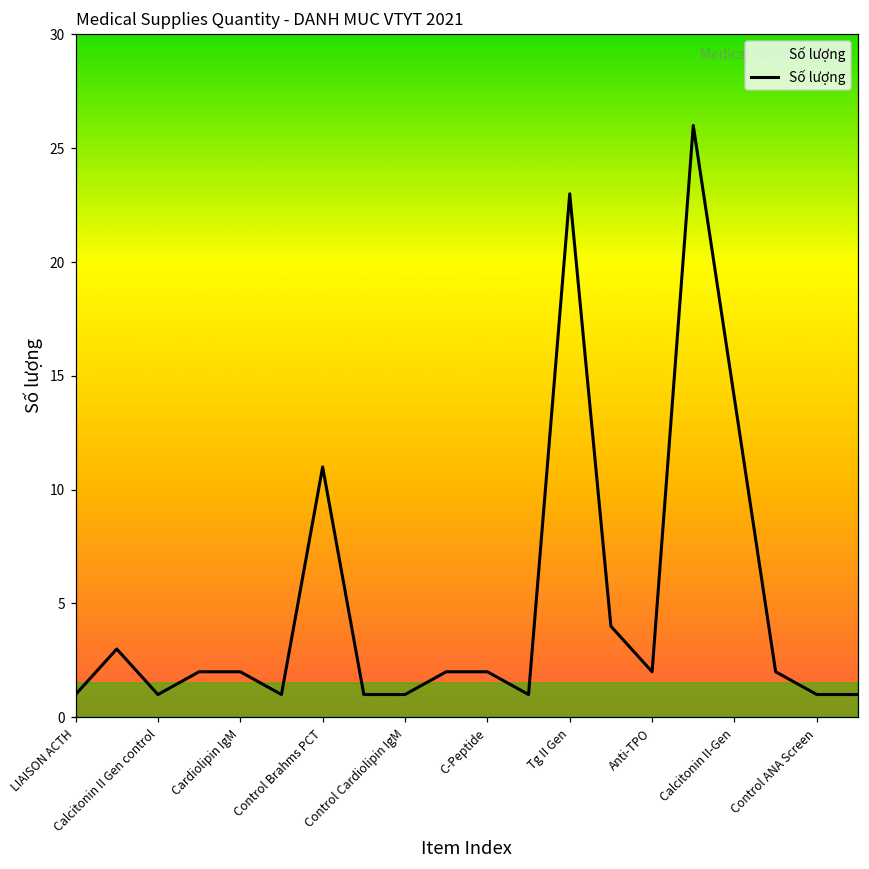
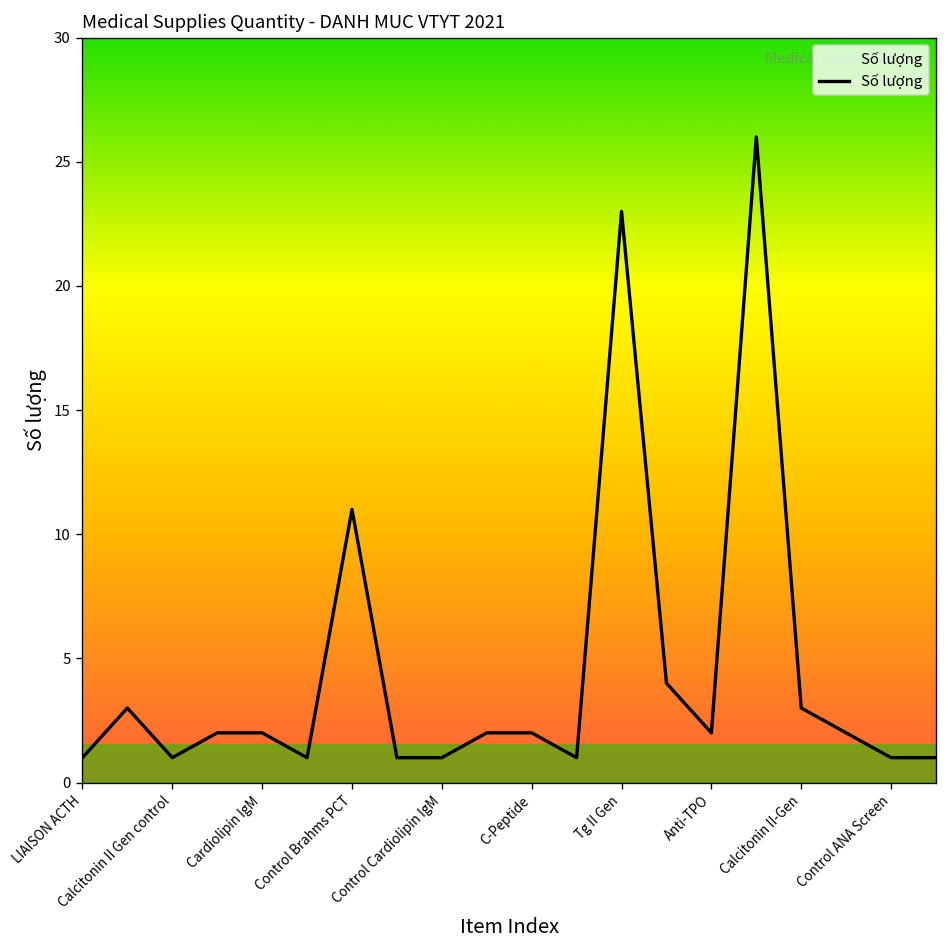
Calcitonin II-Gen: 14 -> 3
